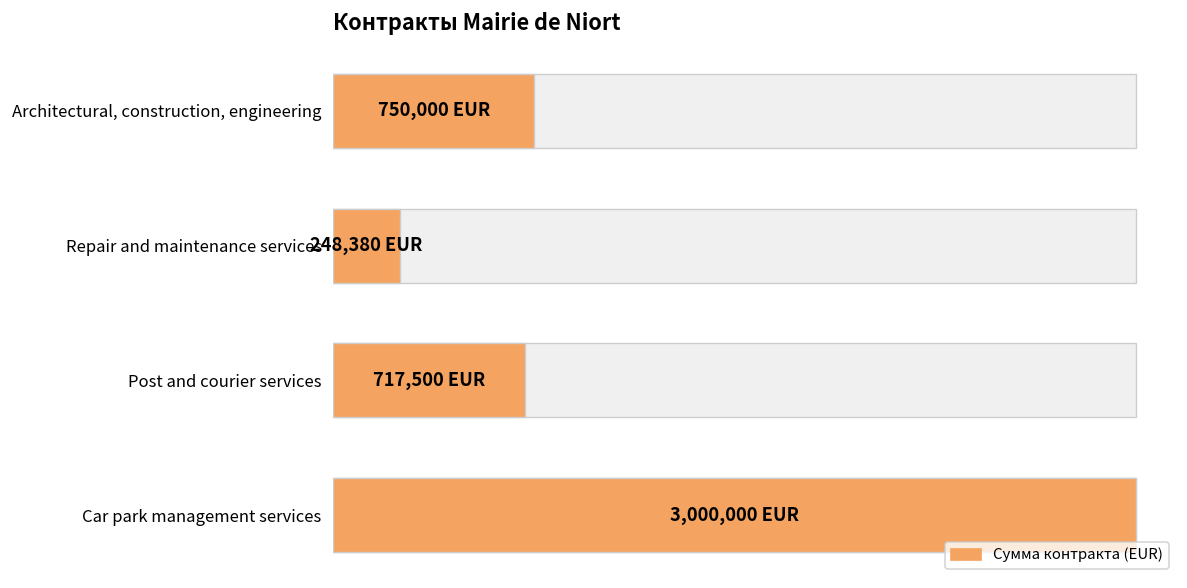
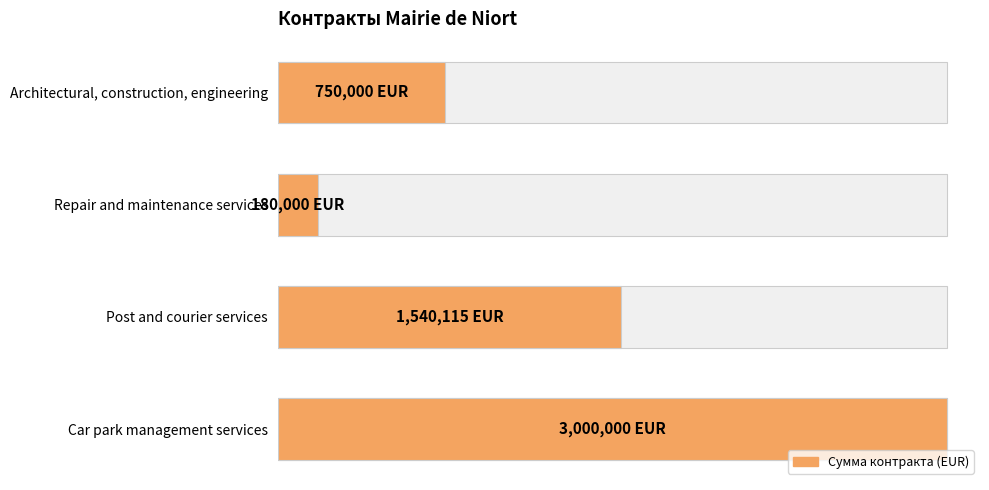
Сумма контракта (EUR), Repair and maintenance services: 248,380 -> 180,000
Сумма контракта (EUR), Post and courier services: 717,500 -> 1,540,115
